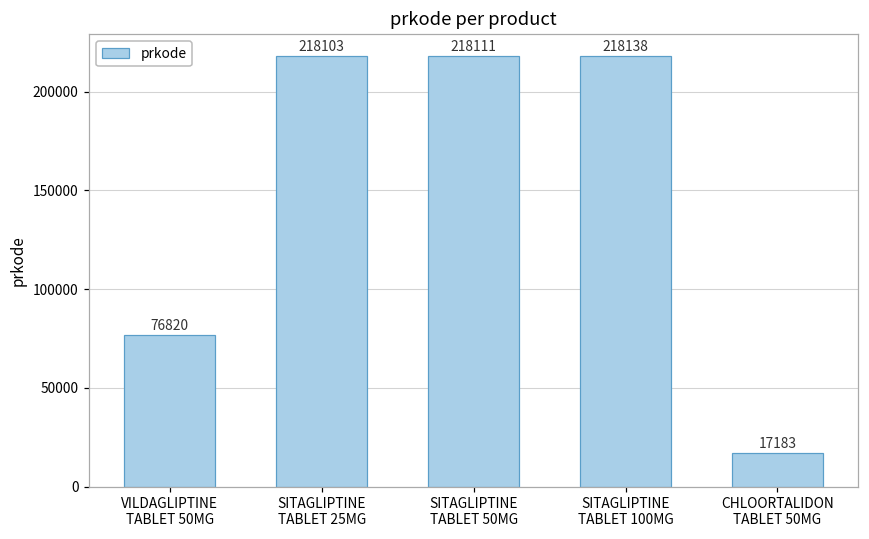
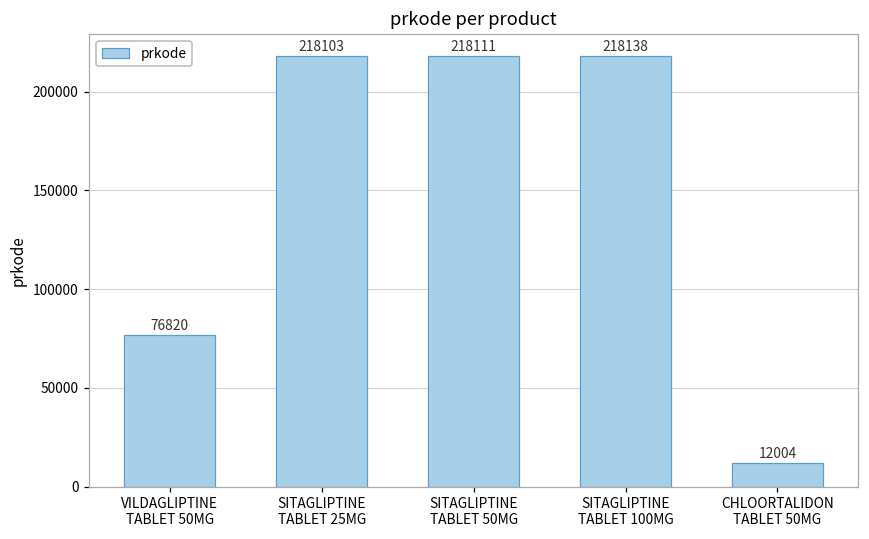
CHLOORTALIDON TABLET 50MG: 17183 -> 12004
